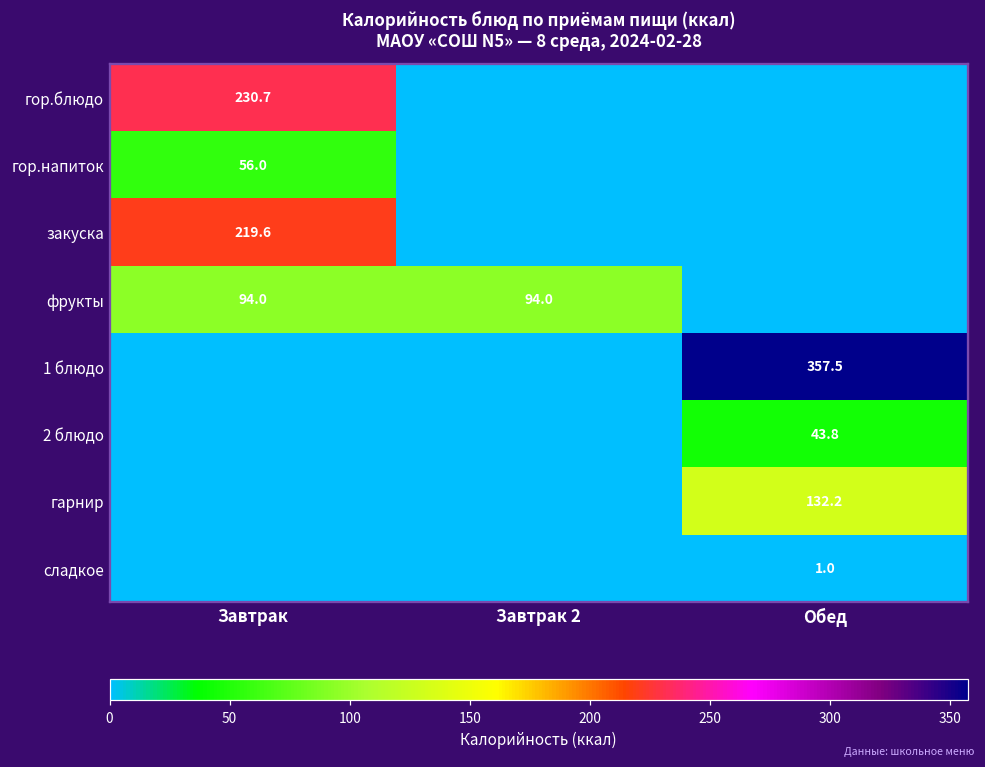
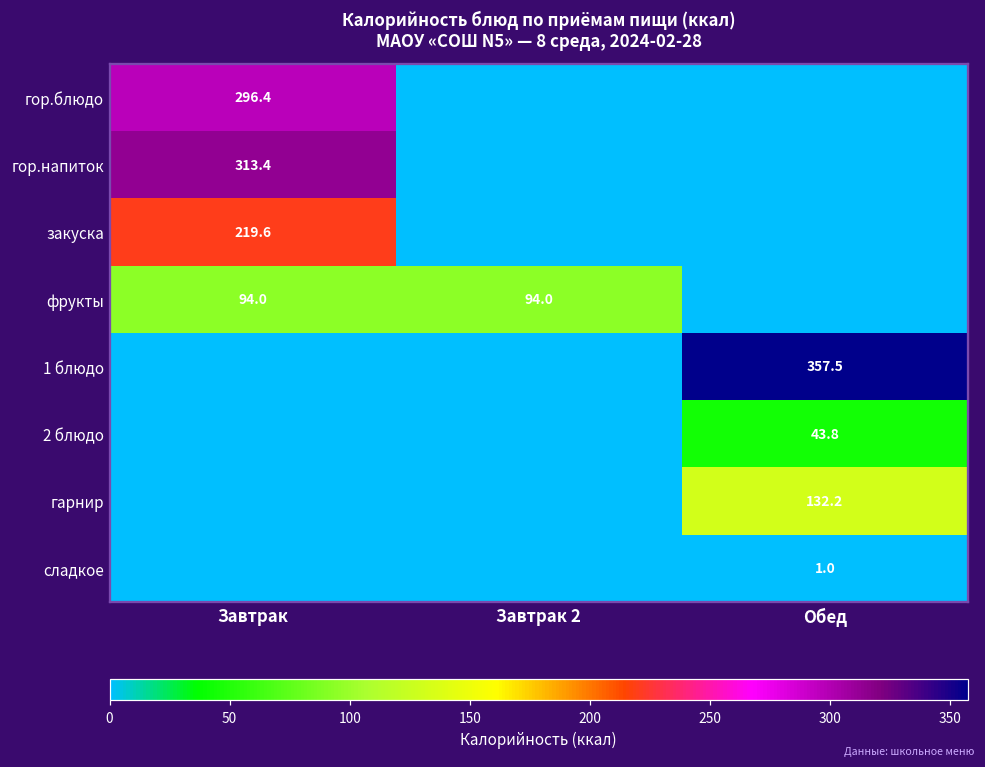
гор.блюдо, Завтрак: 230.7 -> 296.4
гор.напиток, Завтрак: 56.0 -> 313.4
